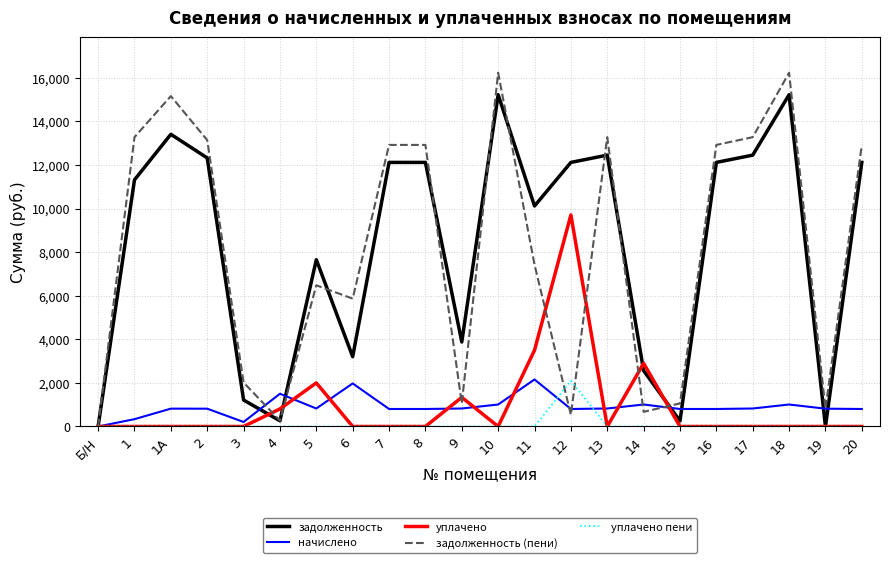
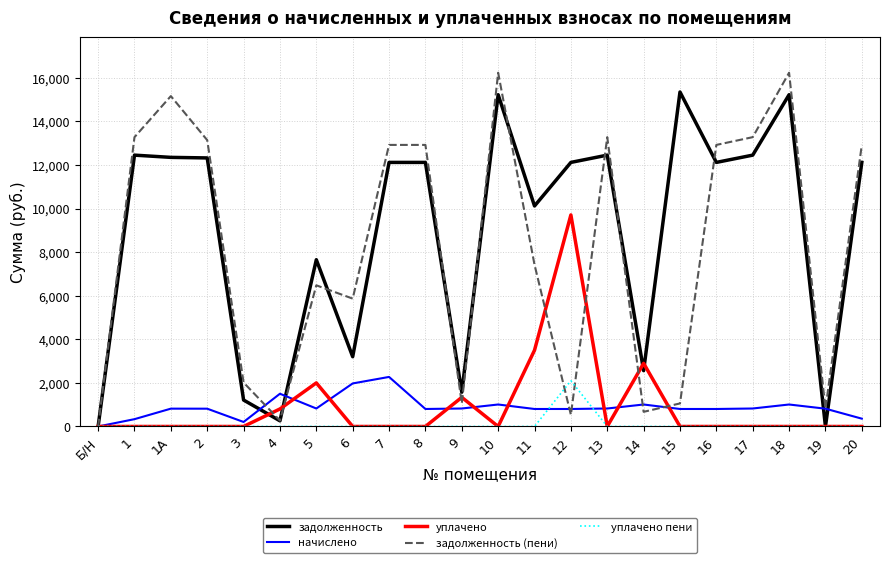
задолженность, 1: 11,300 -> 12,500
задолженность, 1А: 13,400 -> 12,400
начислено, 7: 800 -> 2,300
задолженность, 9: 3,900 -> 1,600
начислено, 11: 2,200 -> 800
задолженность, 15: 300 -> 15,400
начислено, 20: 800 -> 400
